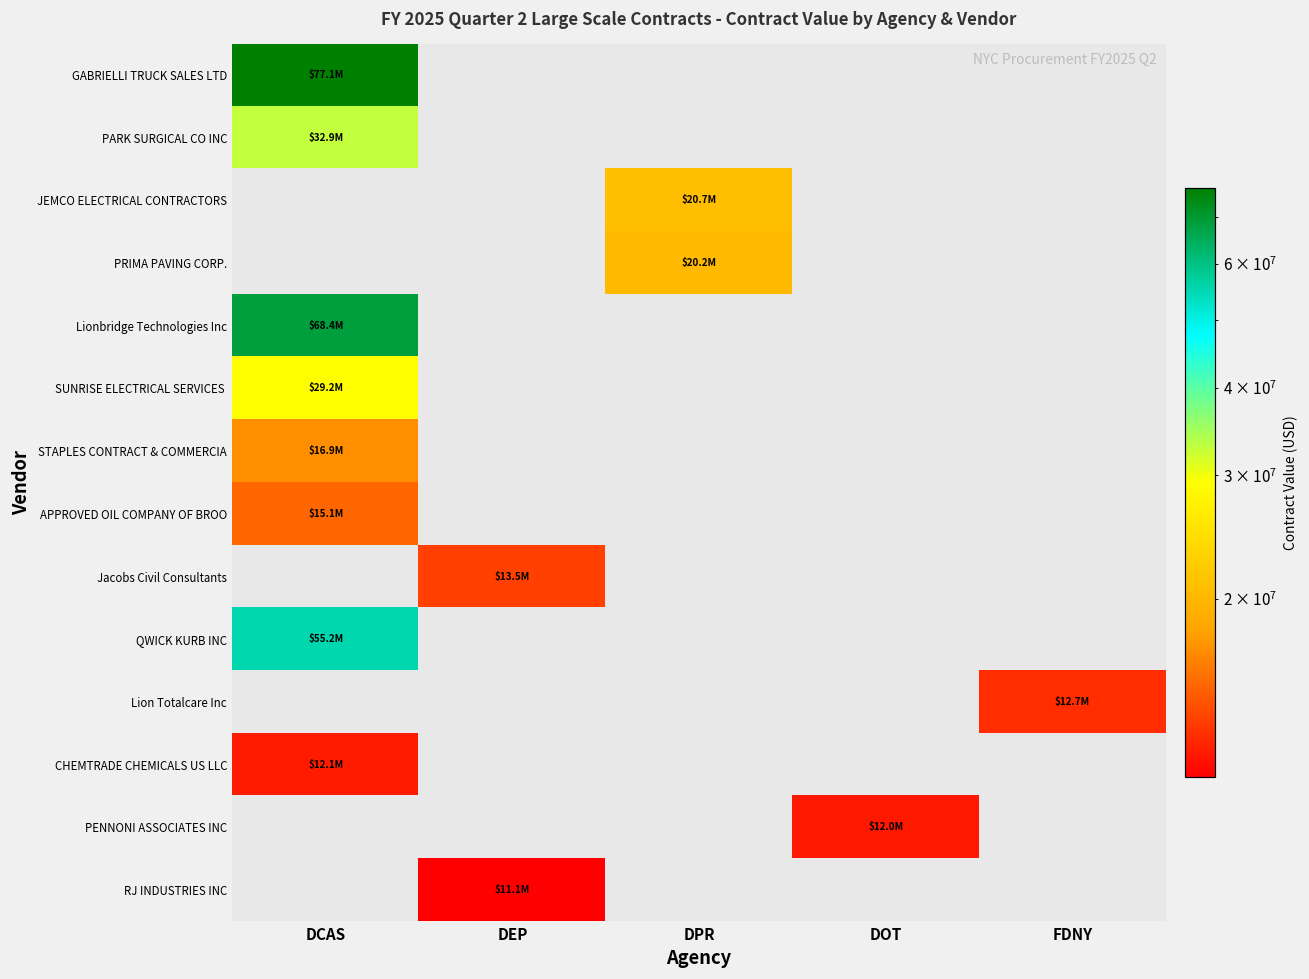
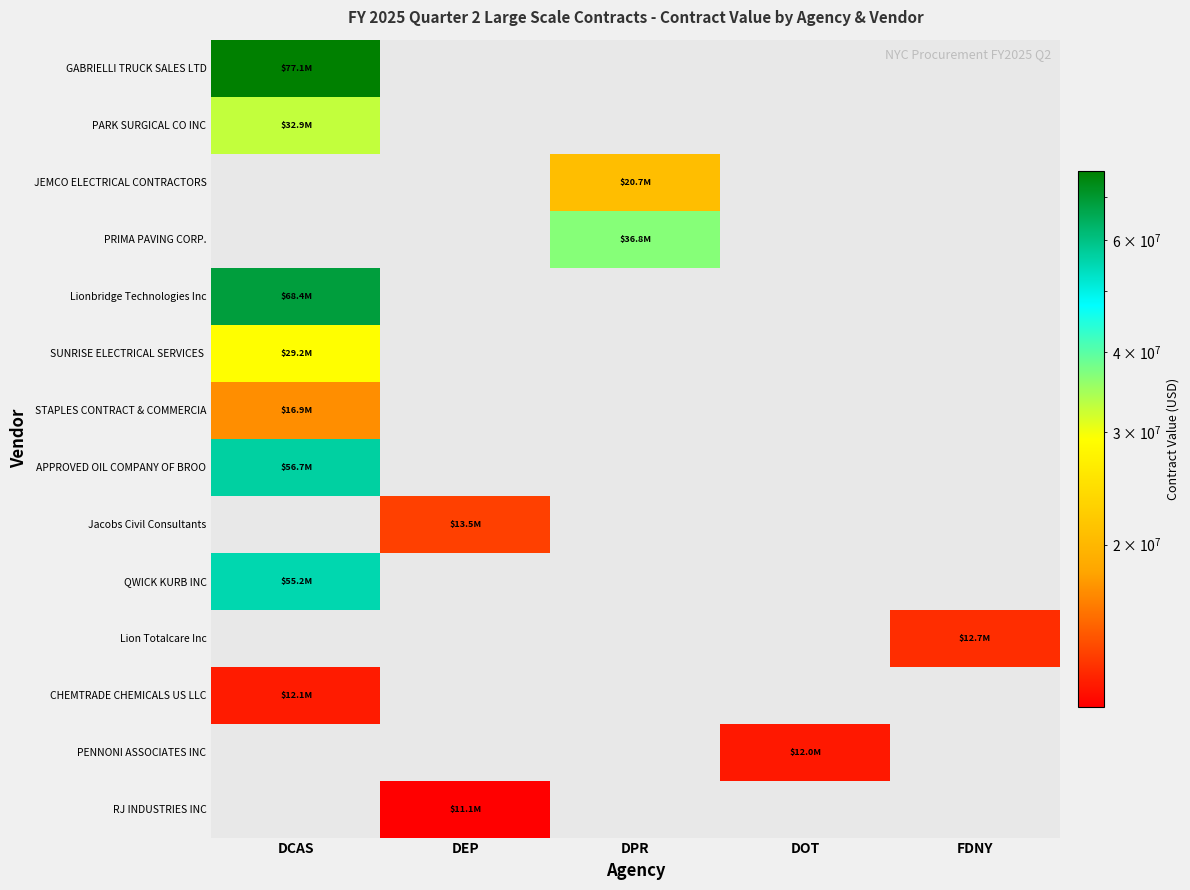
PRIMA PAVING CORP., DPR: $20.2M -> $36.8M
APPROVED OIL COMPANY OF BROO, DCAS: $15.1M -> $56.7M
